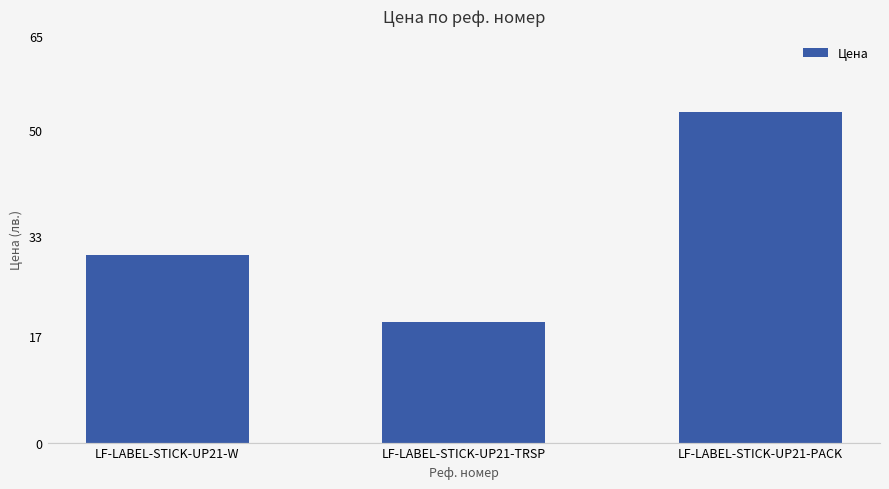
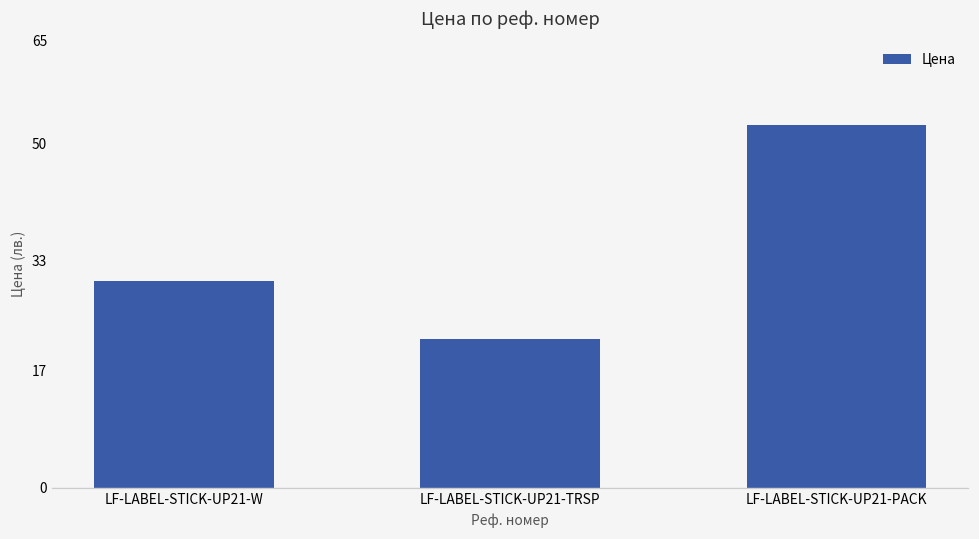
LF-LABEL-STICK-UP21-TRSP: 19 -> 22
